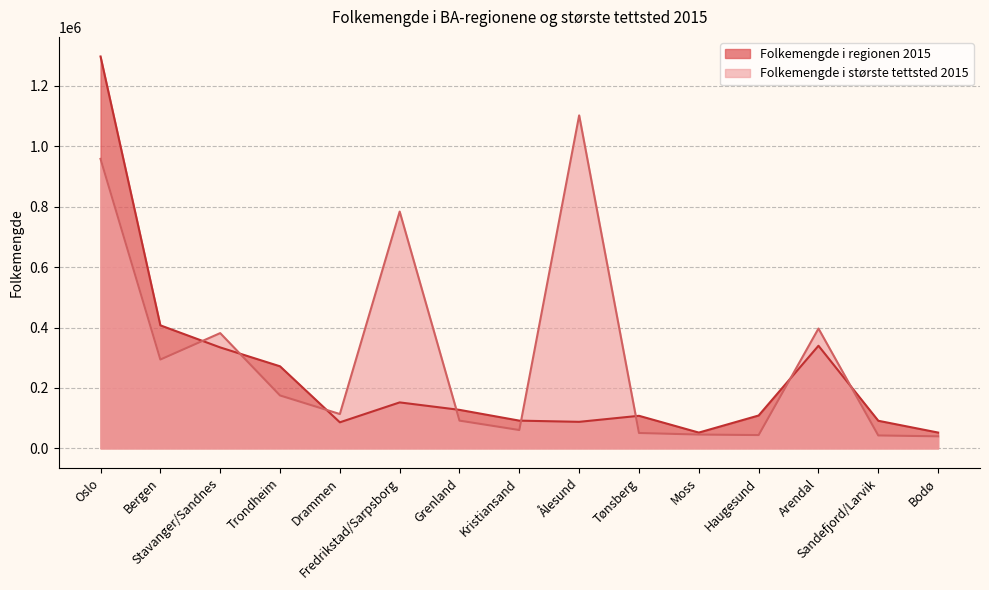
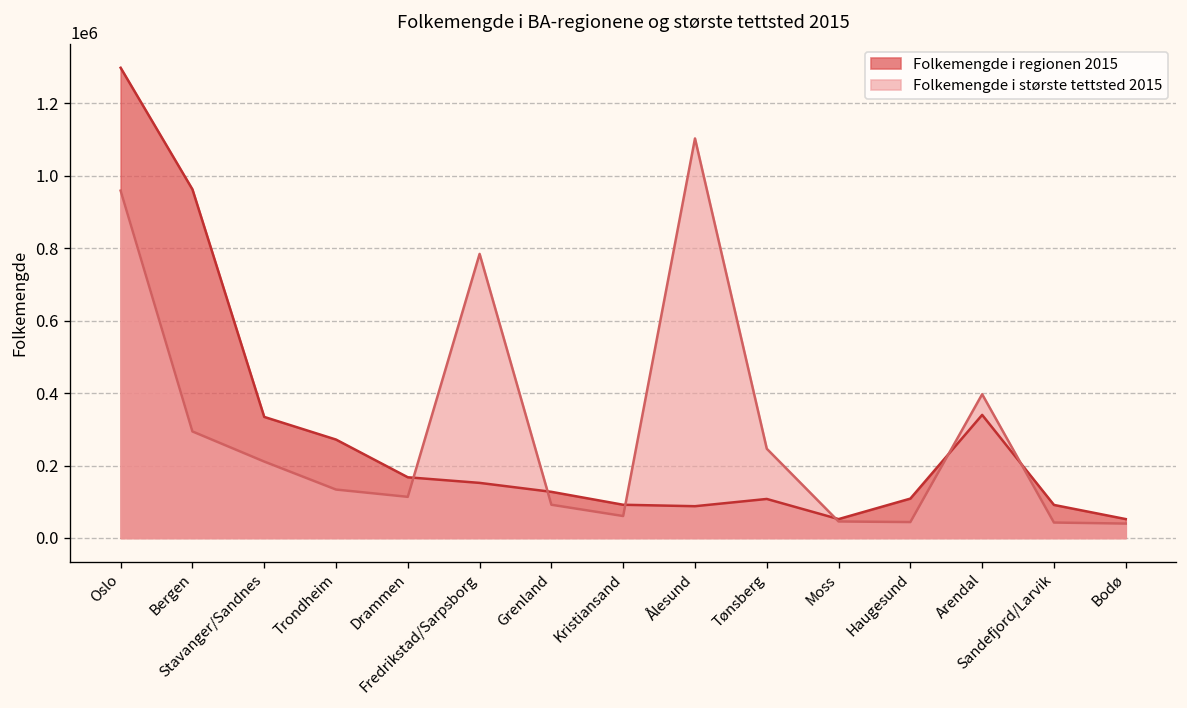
Folkemengde i regionen 2015, Bergen: 410000 -> 960000
Folkemengde i største tettsted 2015, Stavanger/Sandnes: 380000 -> 210000
Folkemengde i største tettsted 2015, Trondheim: 180000 -> 130000
Folkemengde i regionen 2015, Drammen: 90000 -> 170000
Folkemengde i største tettsted 2015, Tønsberg: 50000 -> 250000
